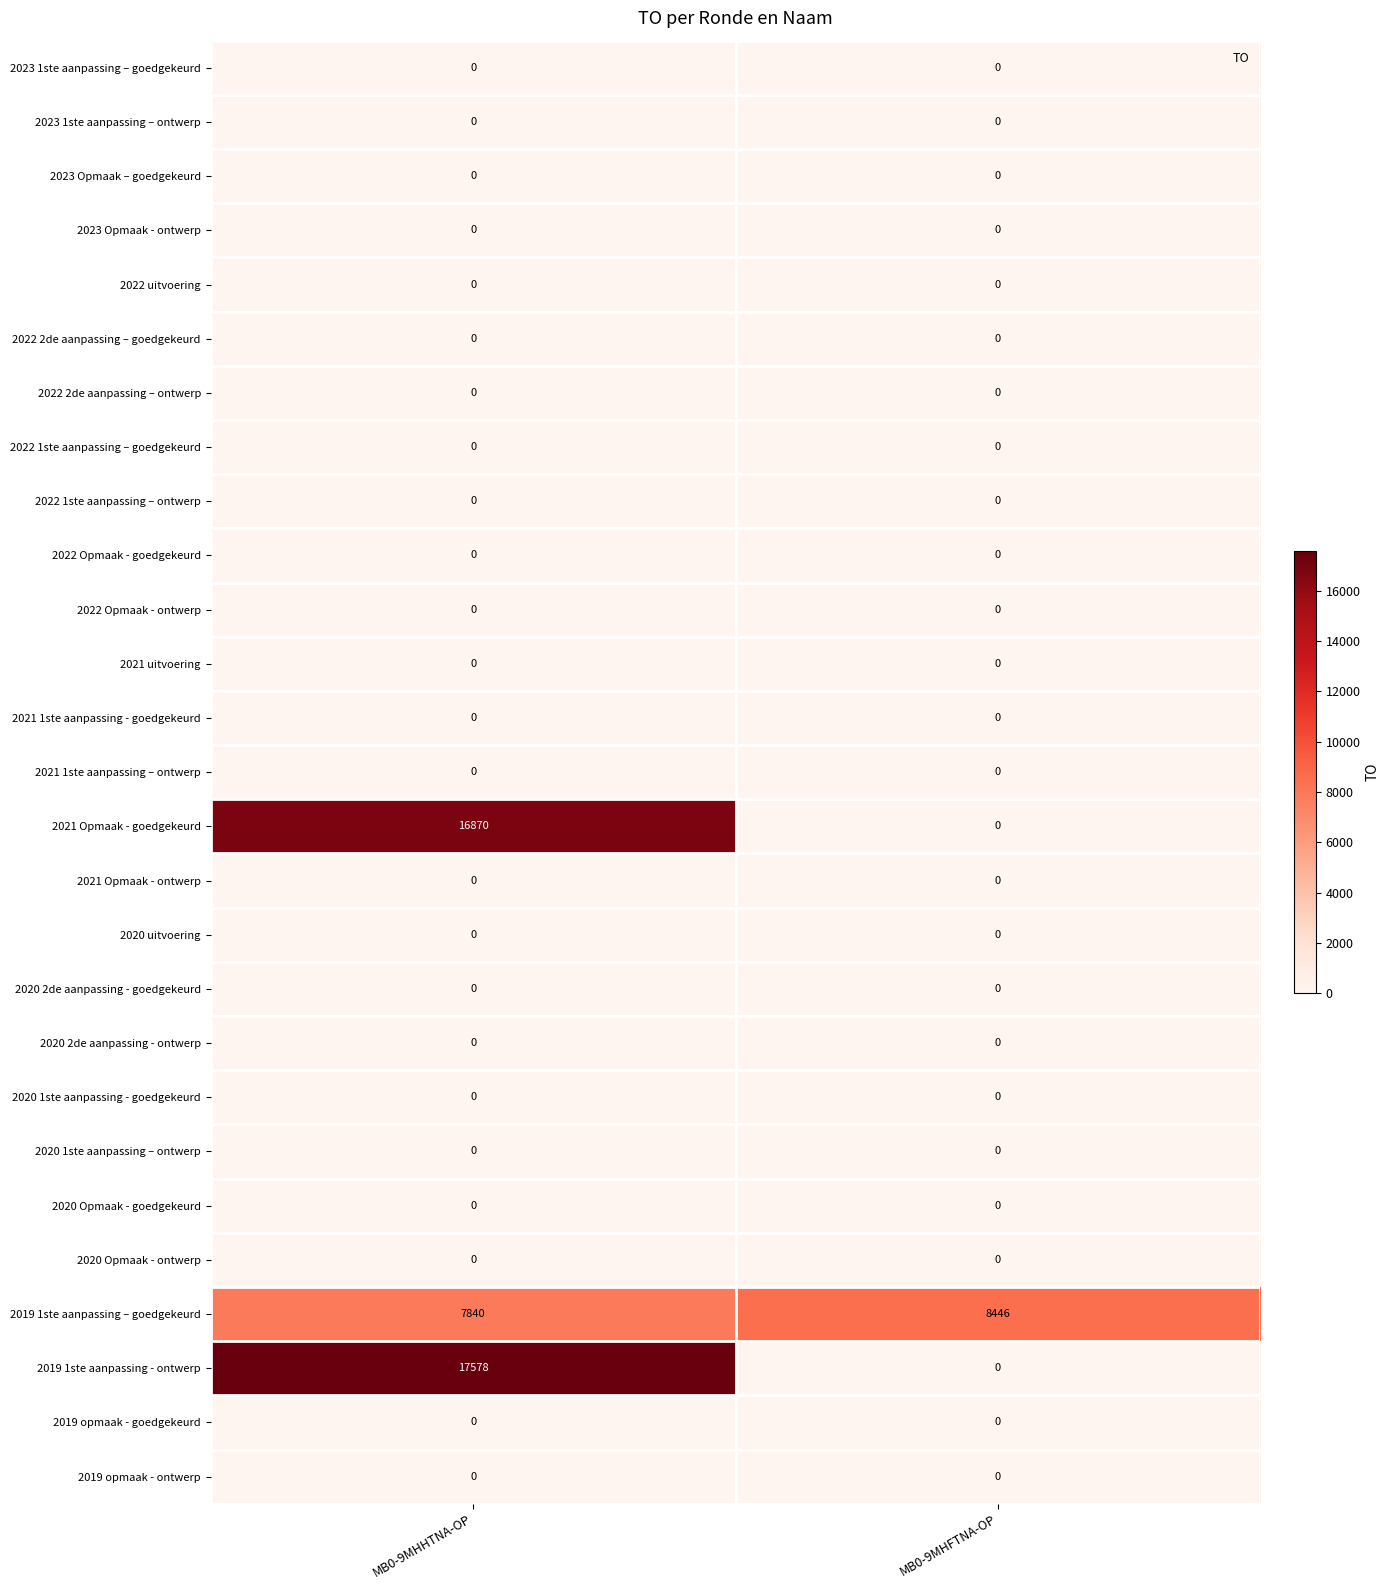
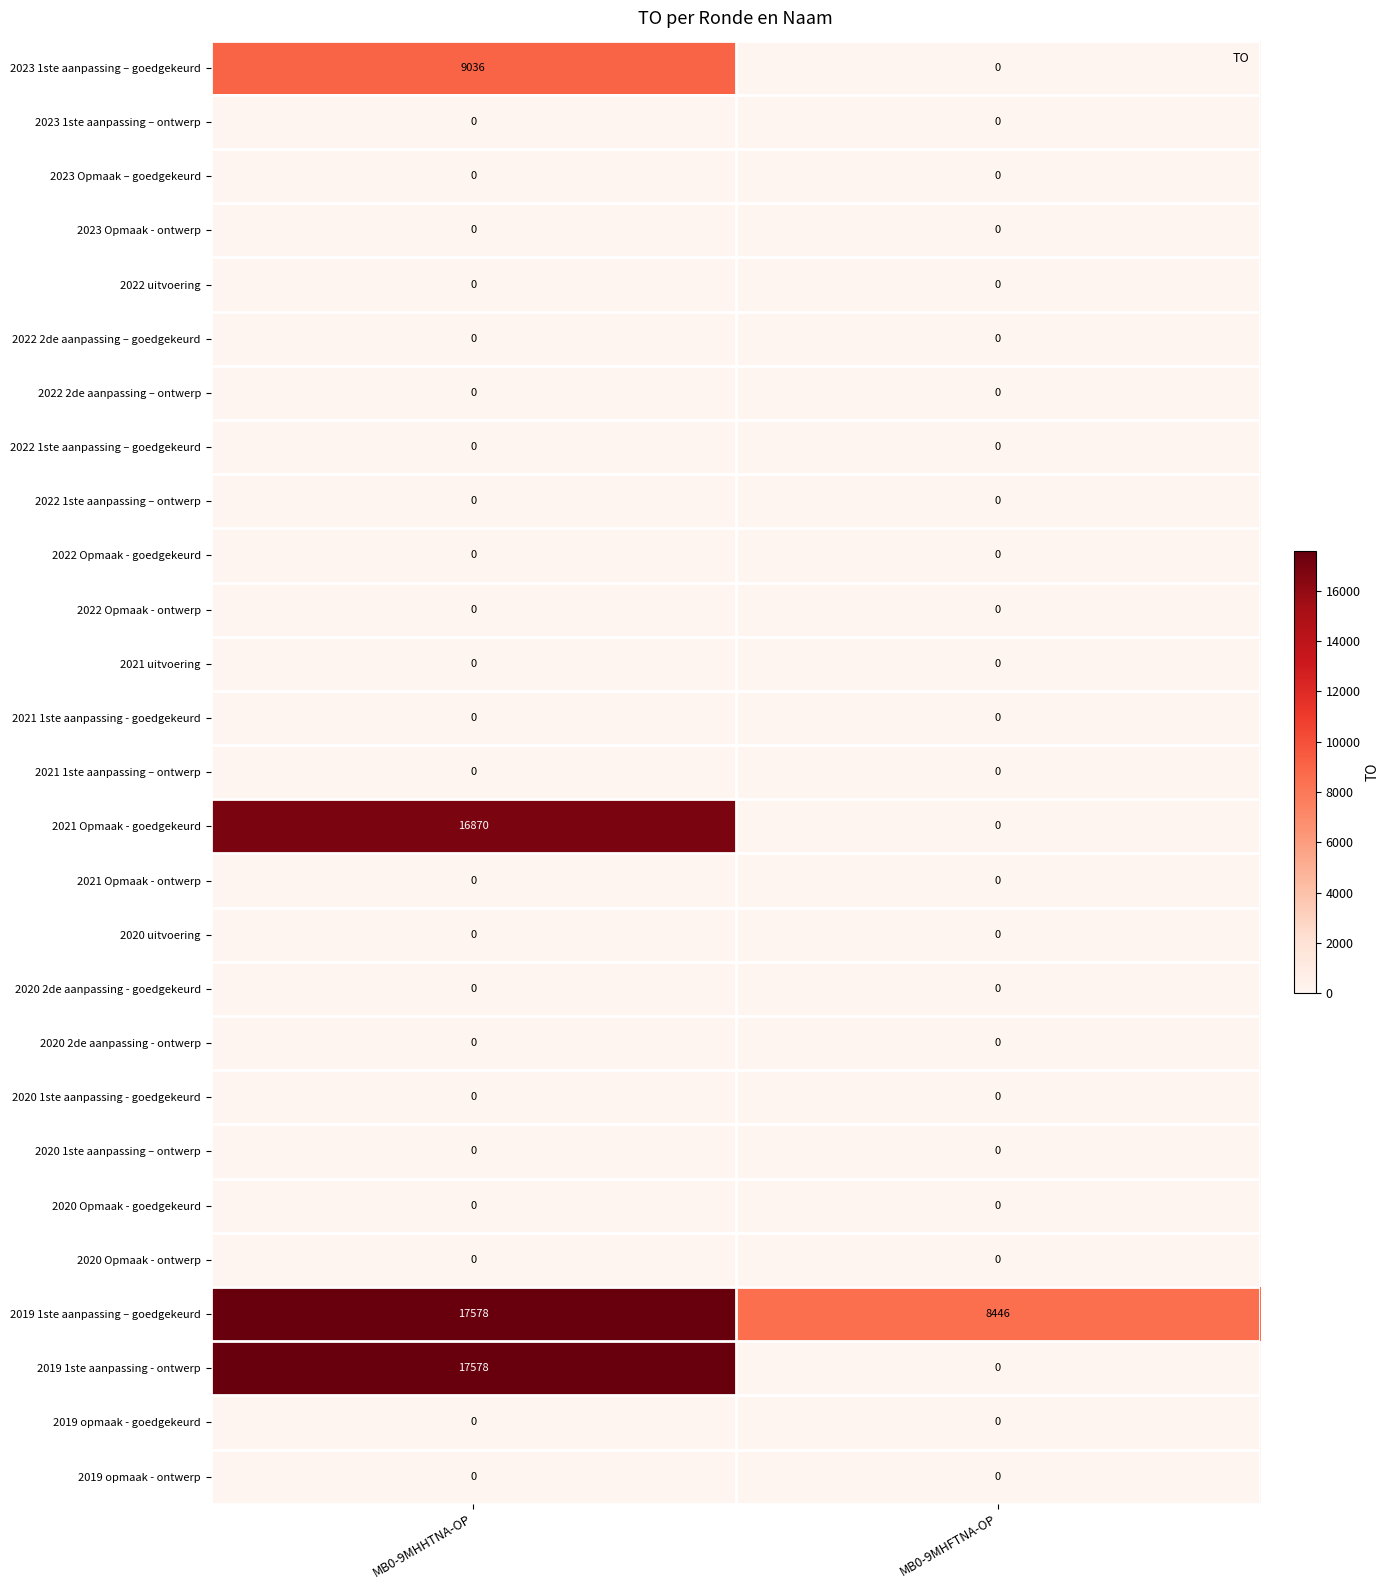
2023 1ste aanpassing – goedgekeurd, MB0-9MHHTNA-OP: 0 -> 9036
2019 1ste aanpassing – goedgekeurd, MB0-9MHHTNA-OP: 7840 -> 17578
